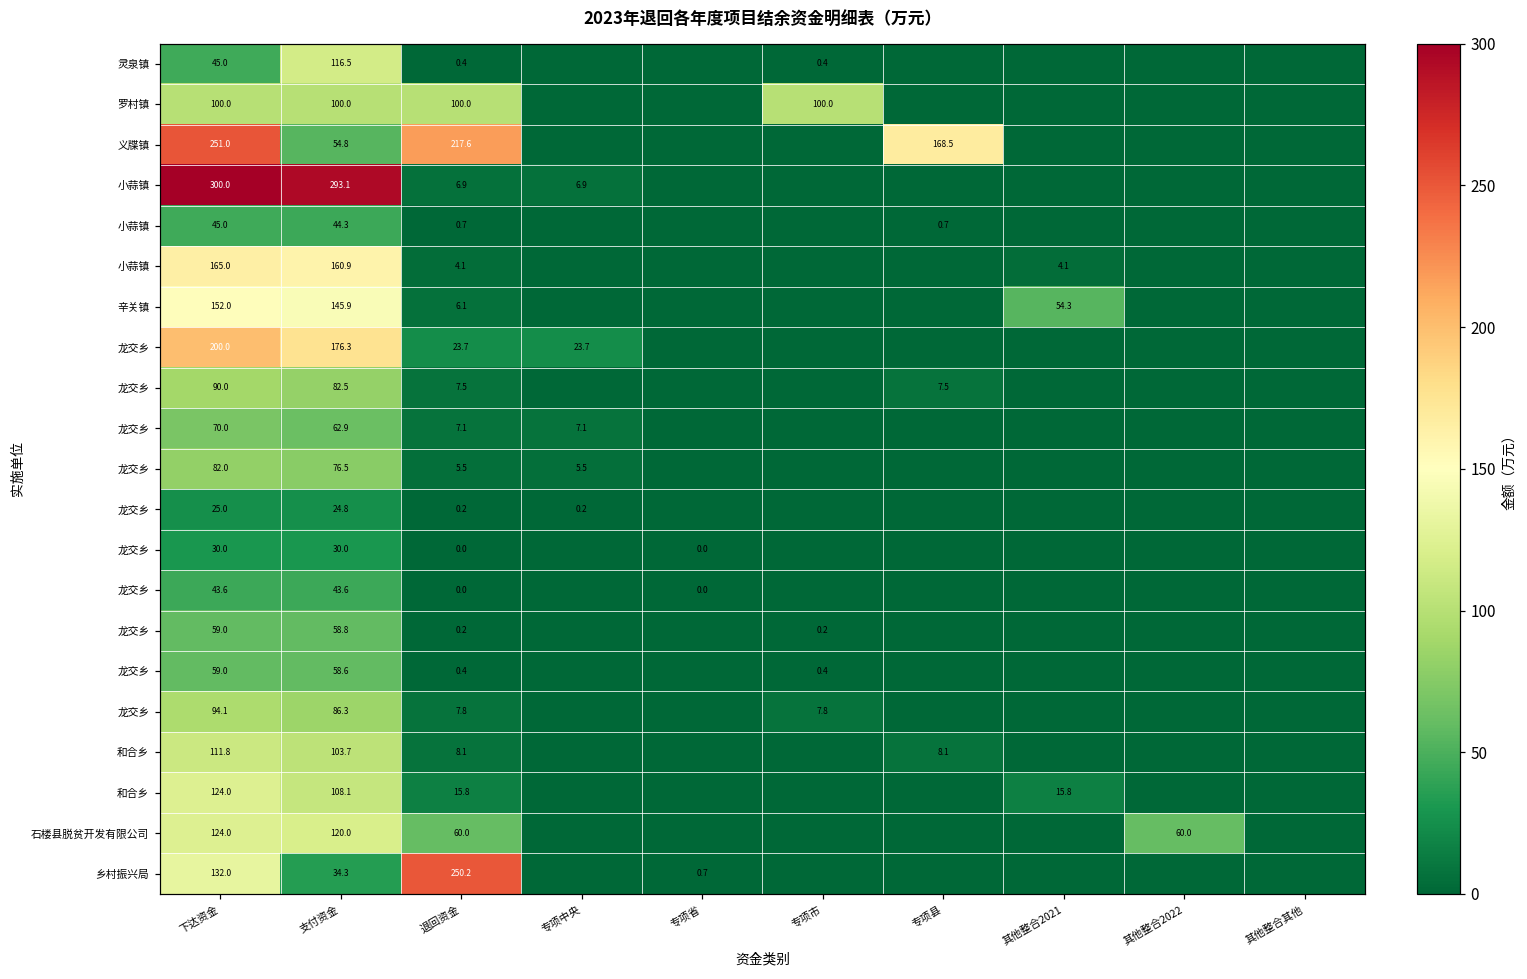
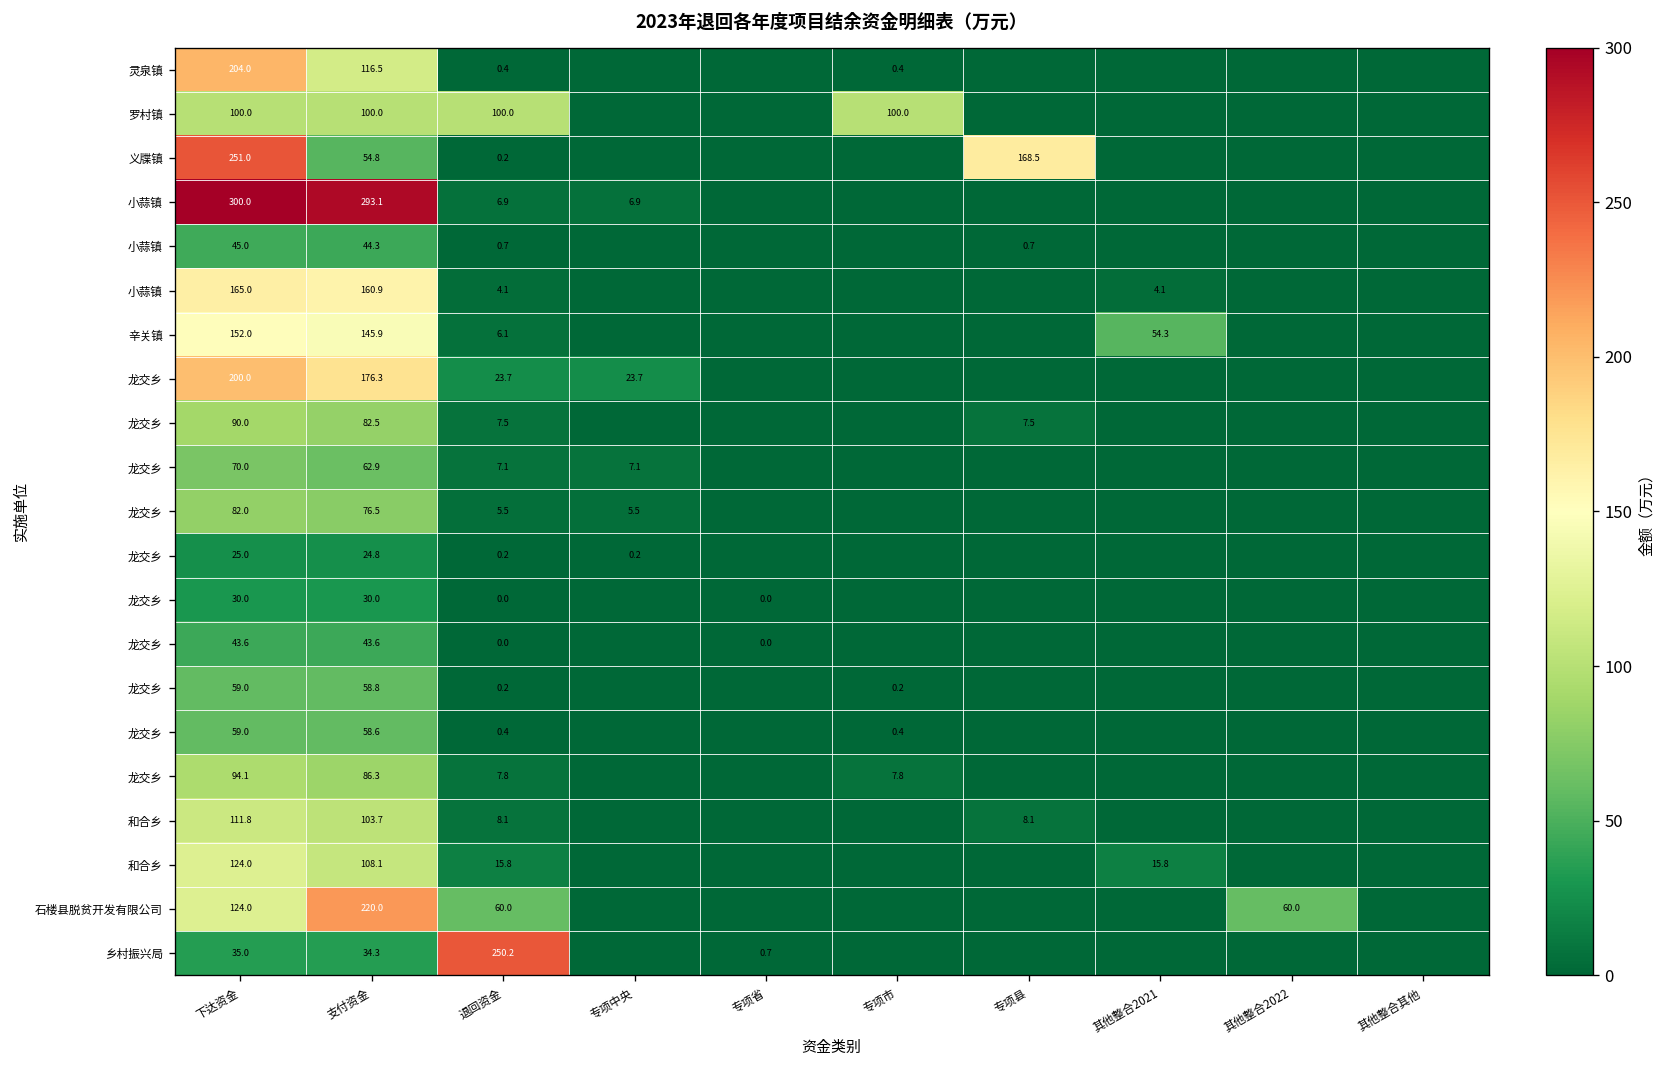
灵泉镇, 下达资金: 45.0 -> 204.0
义牒镇, 退回资金: 217.6 -> 0.2
石楼县脱贫开发有限公司, 支付资金: 120.0 -> 220.0
乡村振兴局, 下达资金: 132.0 -> 35.0
